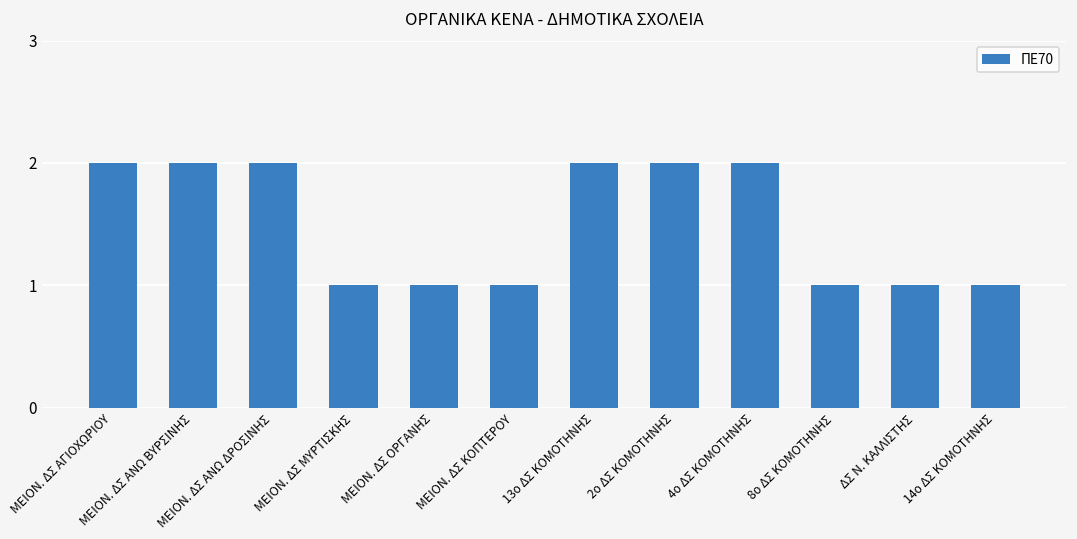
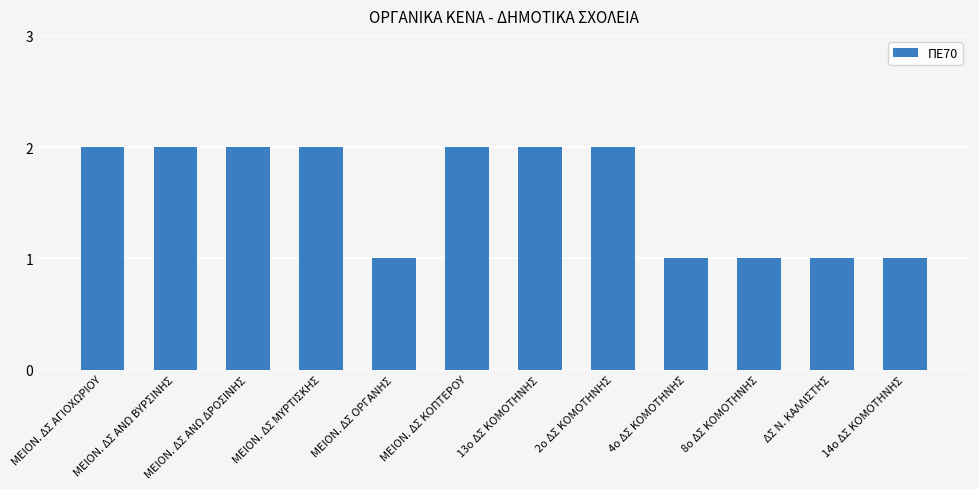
ΜΕΙΟΝ. ΔΣ ΜΥΡΤΙΣΚΗΣ: 1 -> 2
ΜΕΙΟΝ. ΔΣ ΚΟΠΤΕΡΟΥ: 1 -> 2
4ο ΔΣ ΚΟΜΟΤΗΝΗΣ: 2 -> 1
